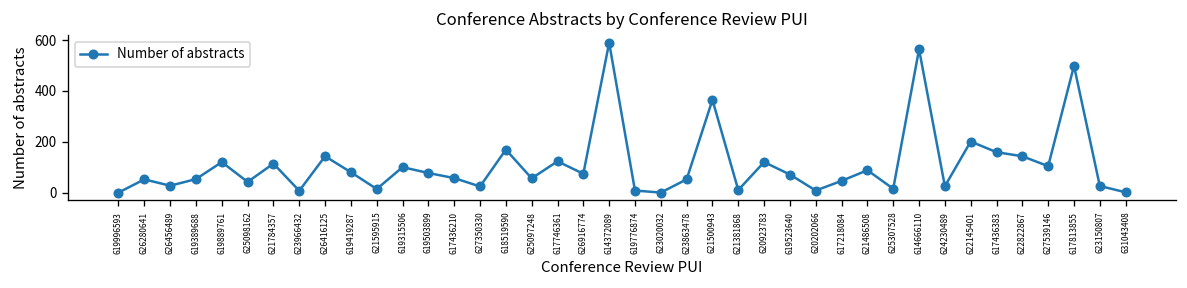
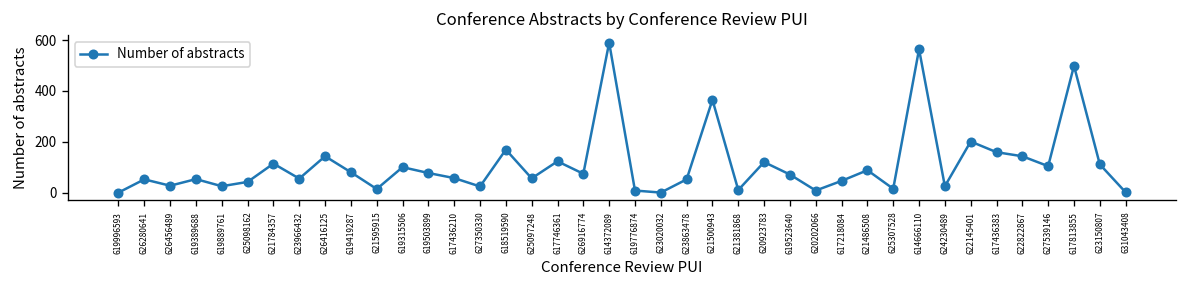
619889761: 120 -> 30
623966432: 10 -> 60
623150807: 30 -> 110
